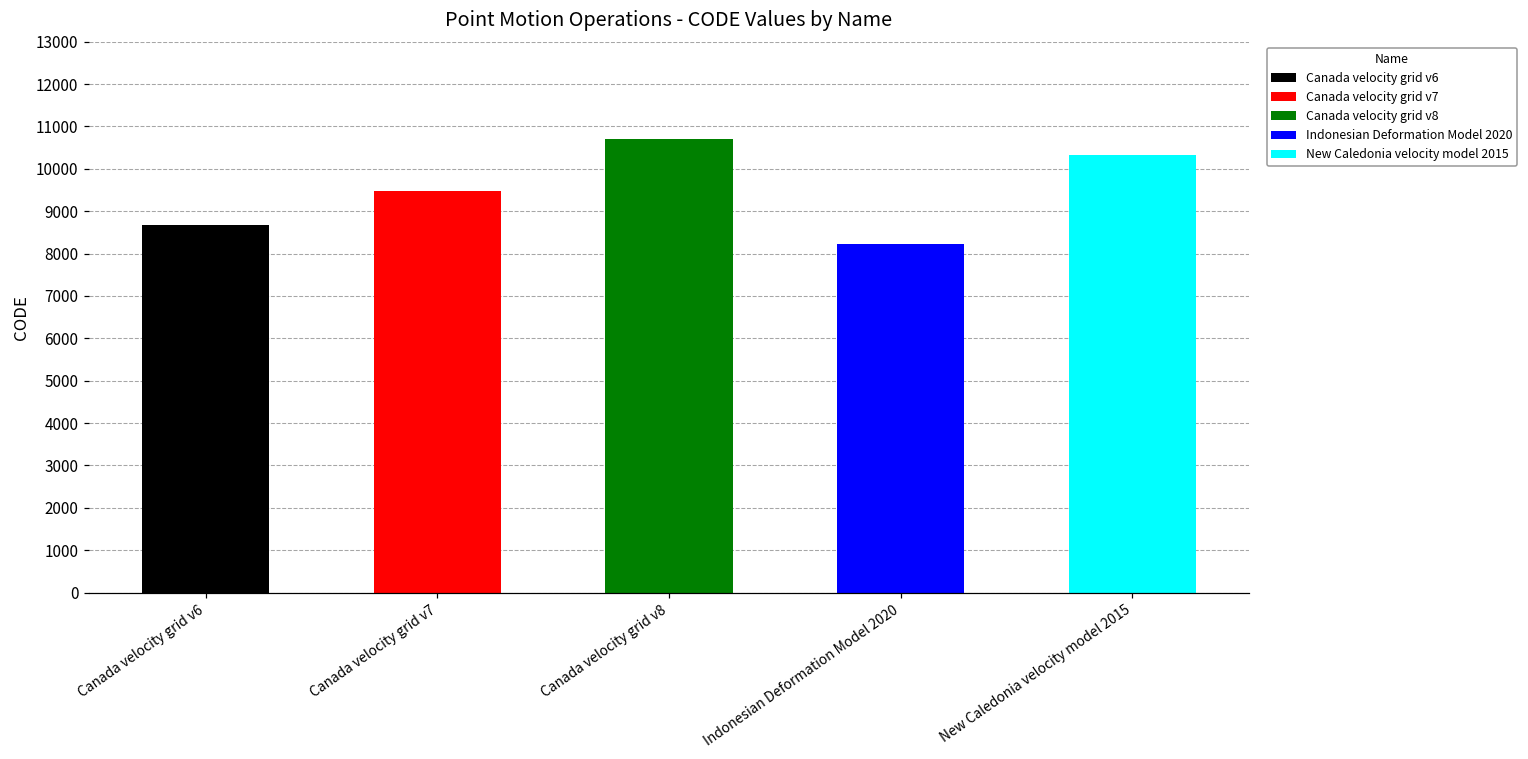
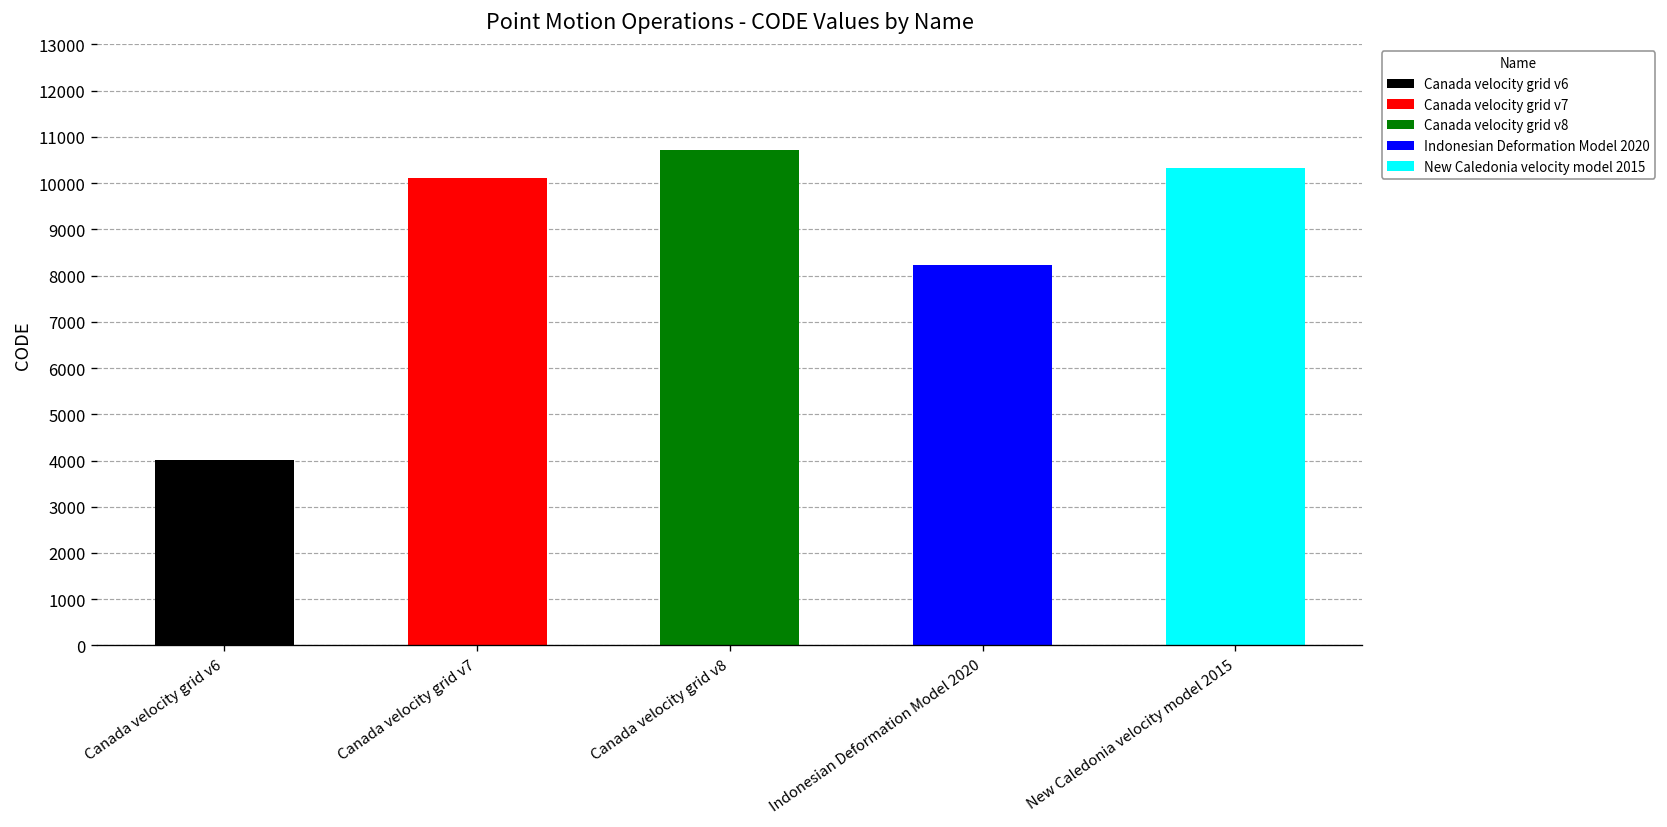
Canada velocity grid v6: 8700 -> 4000
Canada velocity grid v7: 9500 -> 10100
